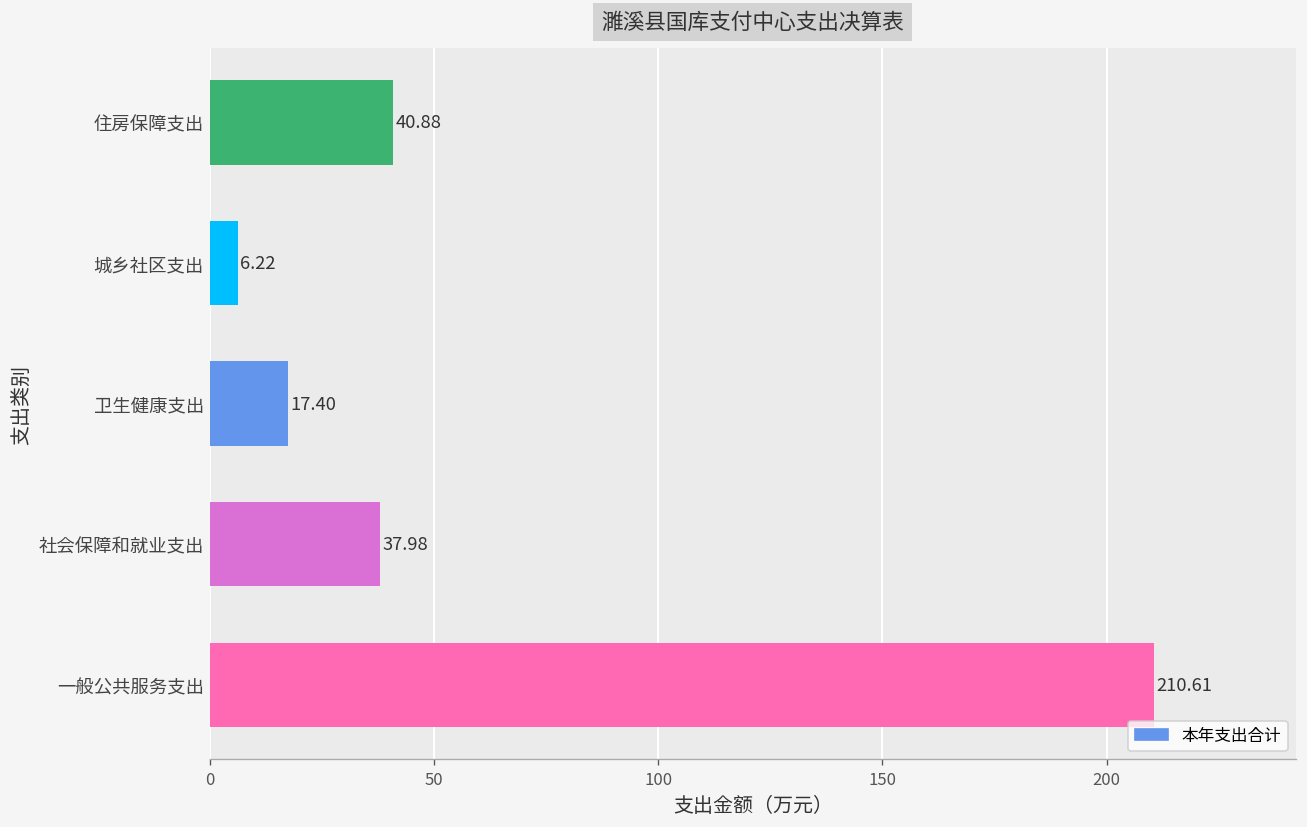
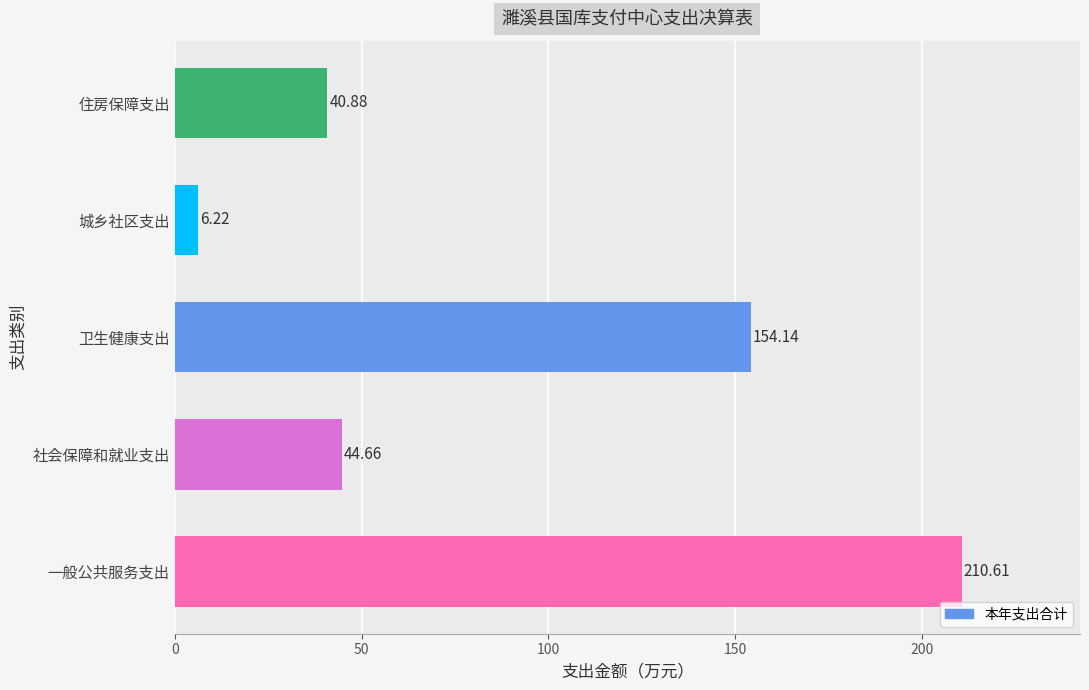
卫生健康支出: 17.40 -> 154.14
社会保障和就业支出: 37.98 -> 44.66
